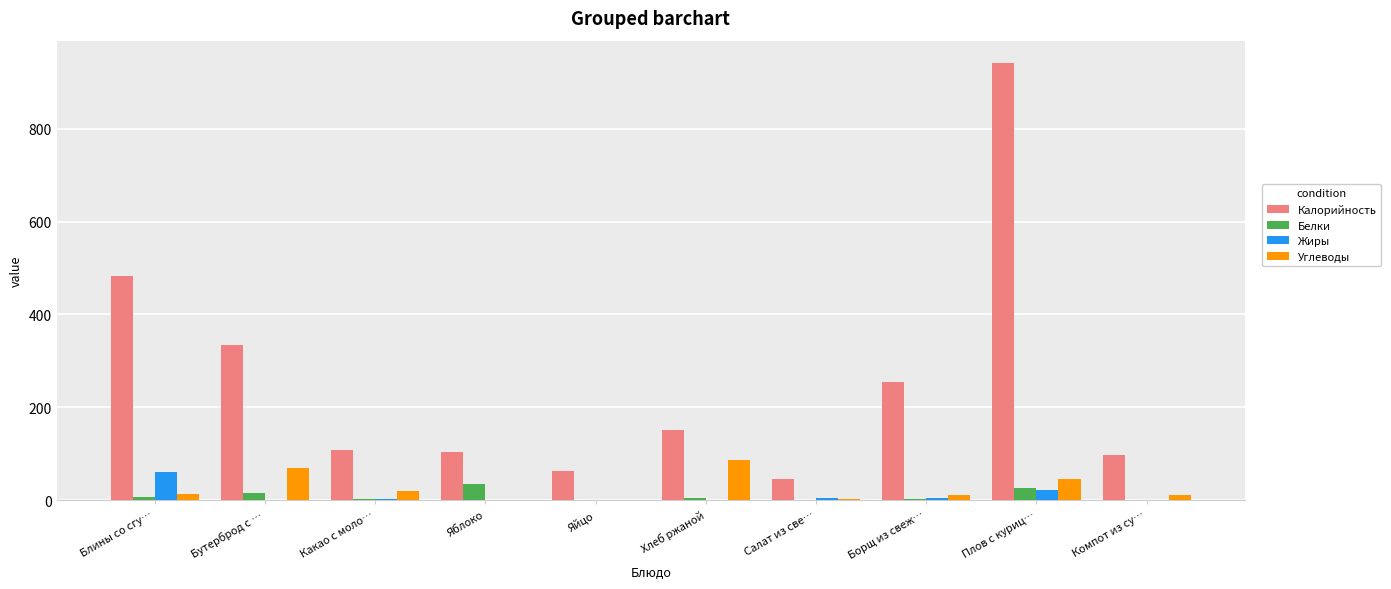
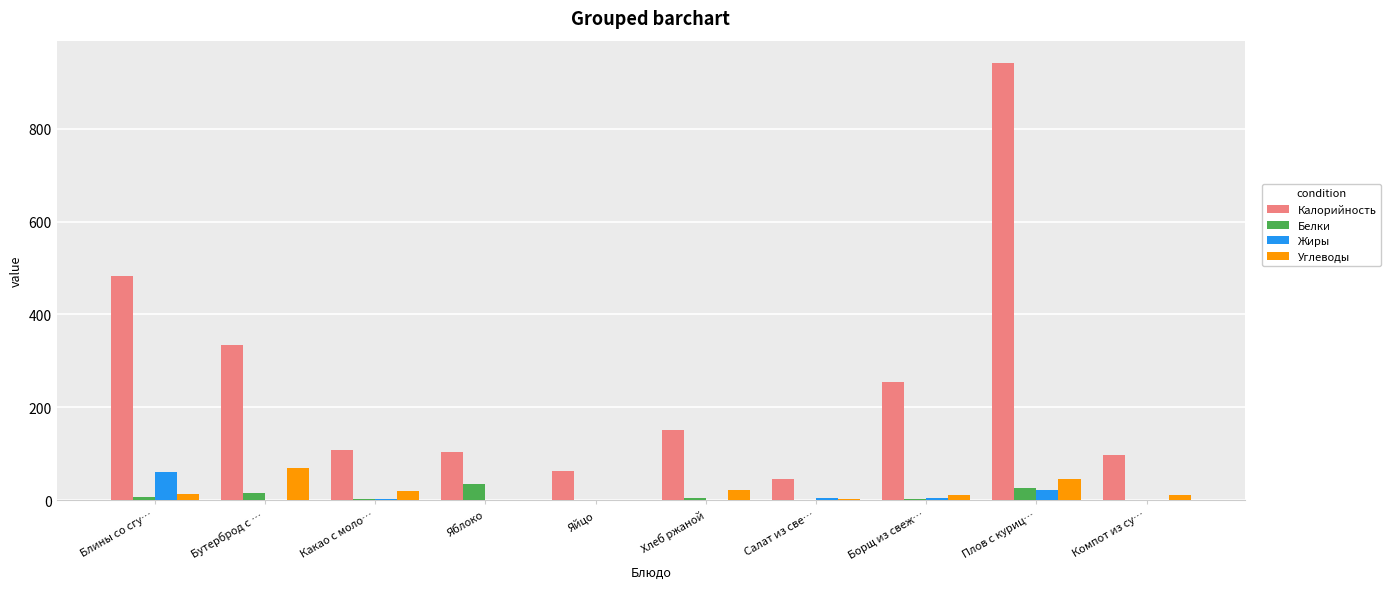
Углеводы, Хлеб ржаной: 90 -> 20
